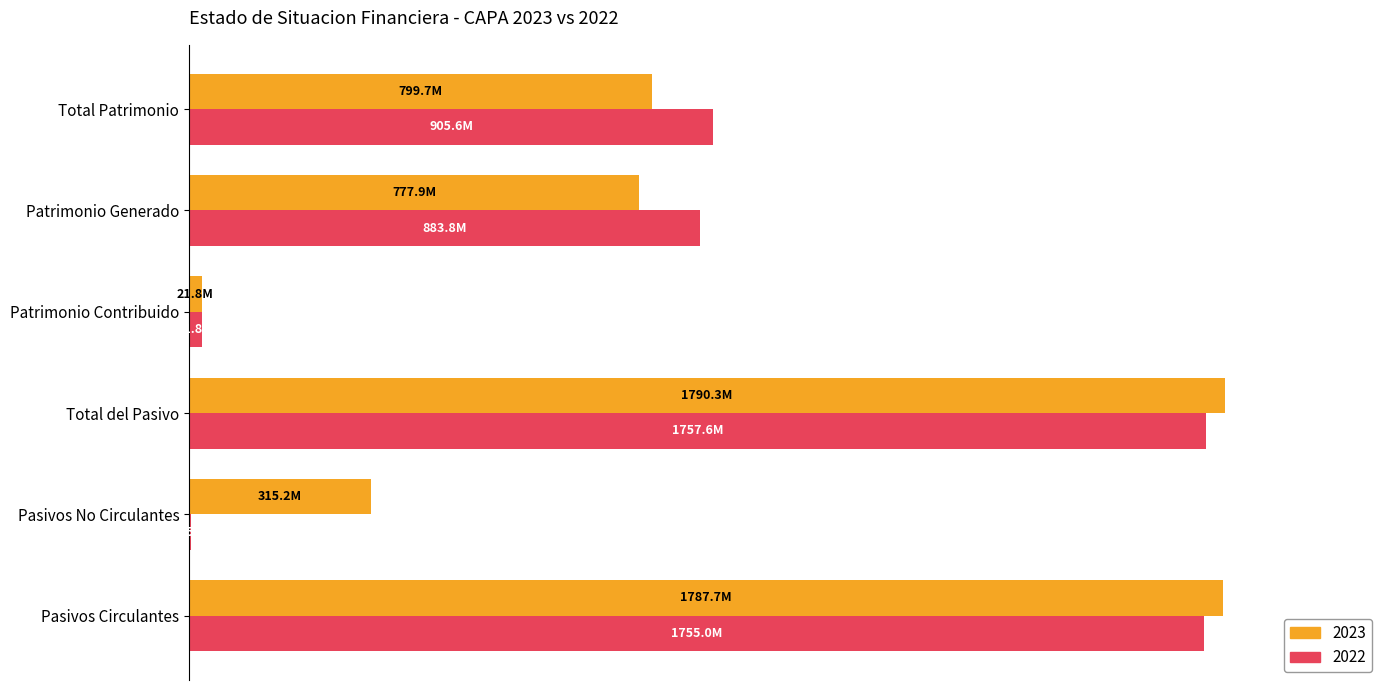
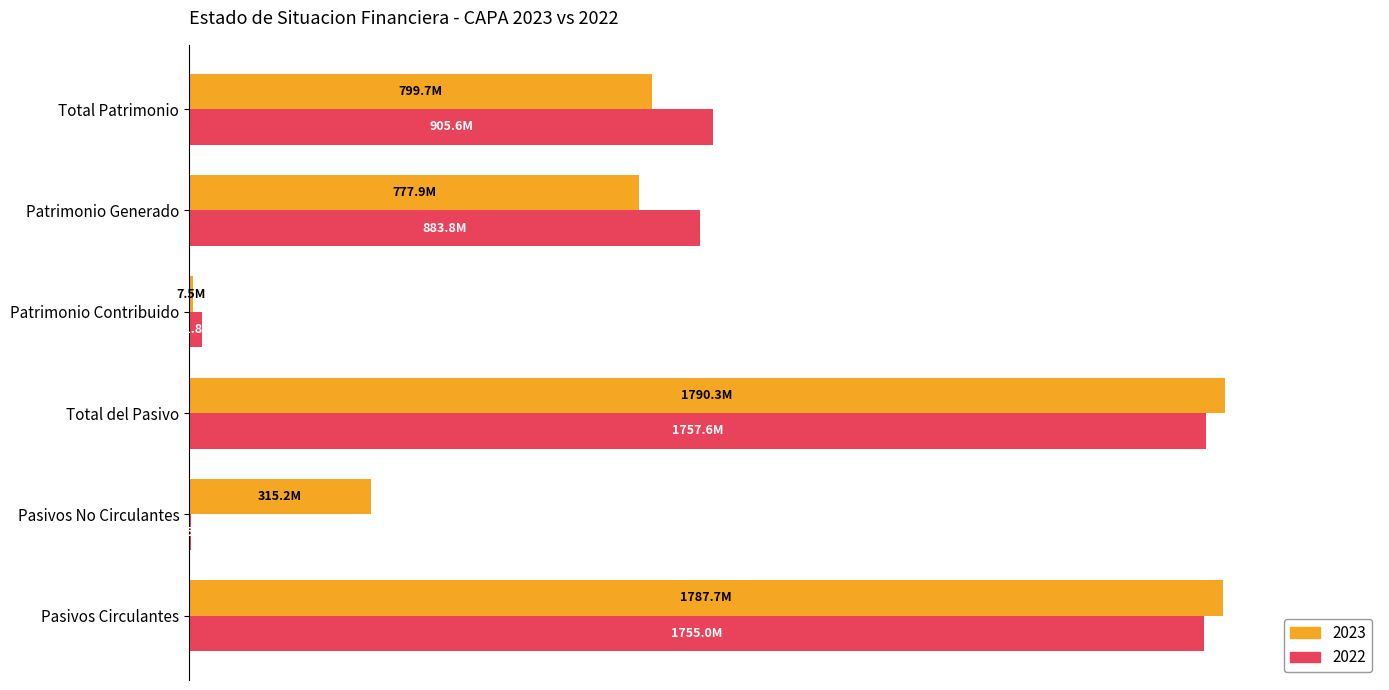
2023, Patrimonio Contribuido: 21.8M -> 7.5M
